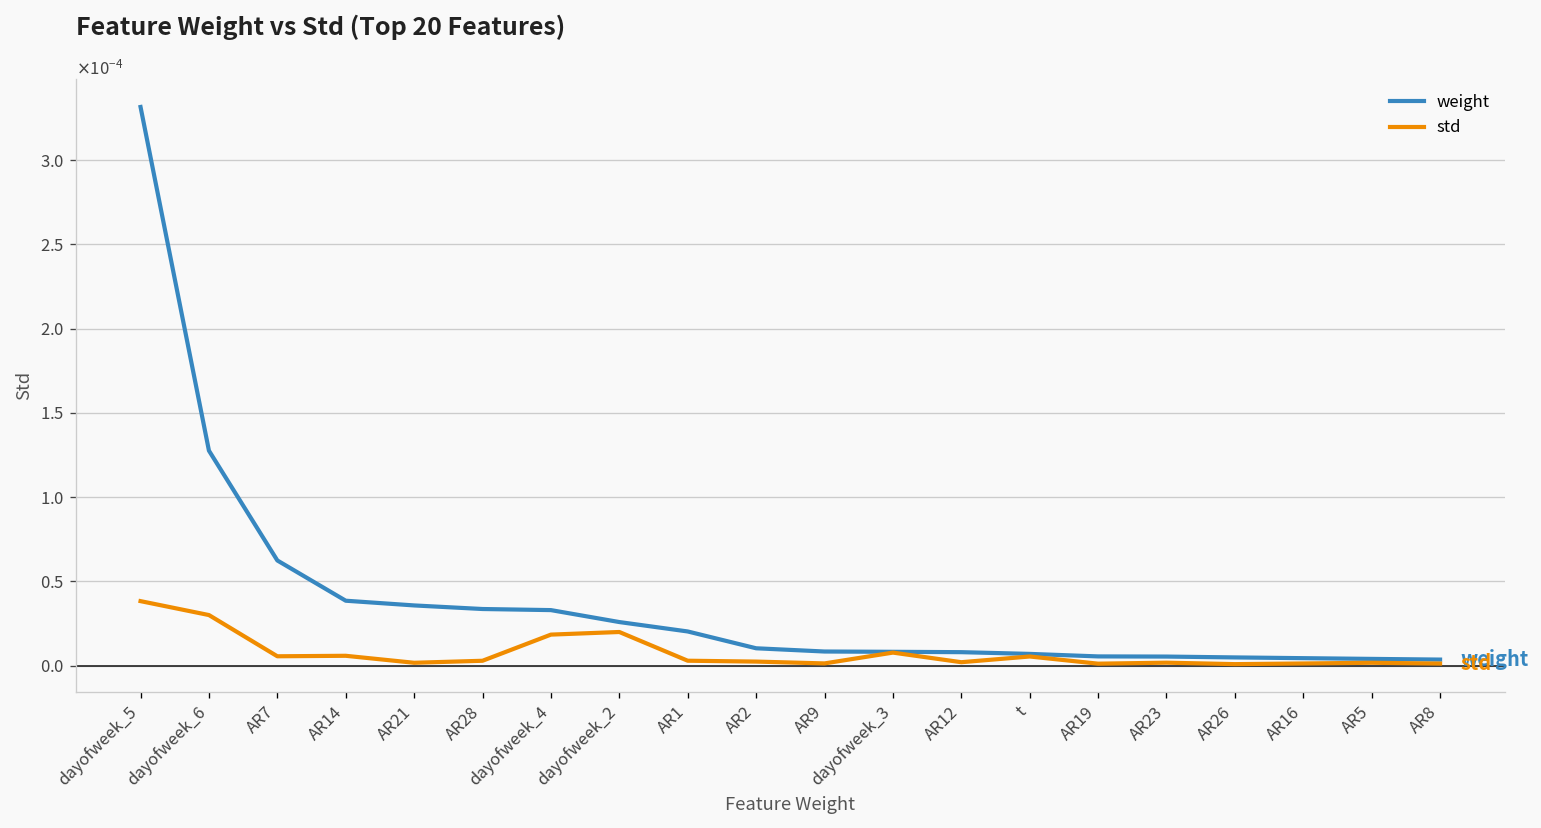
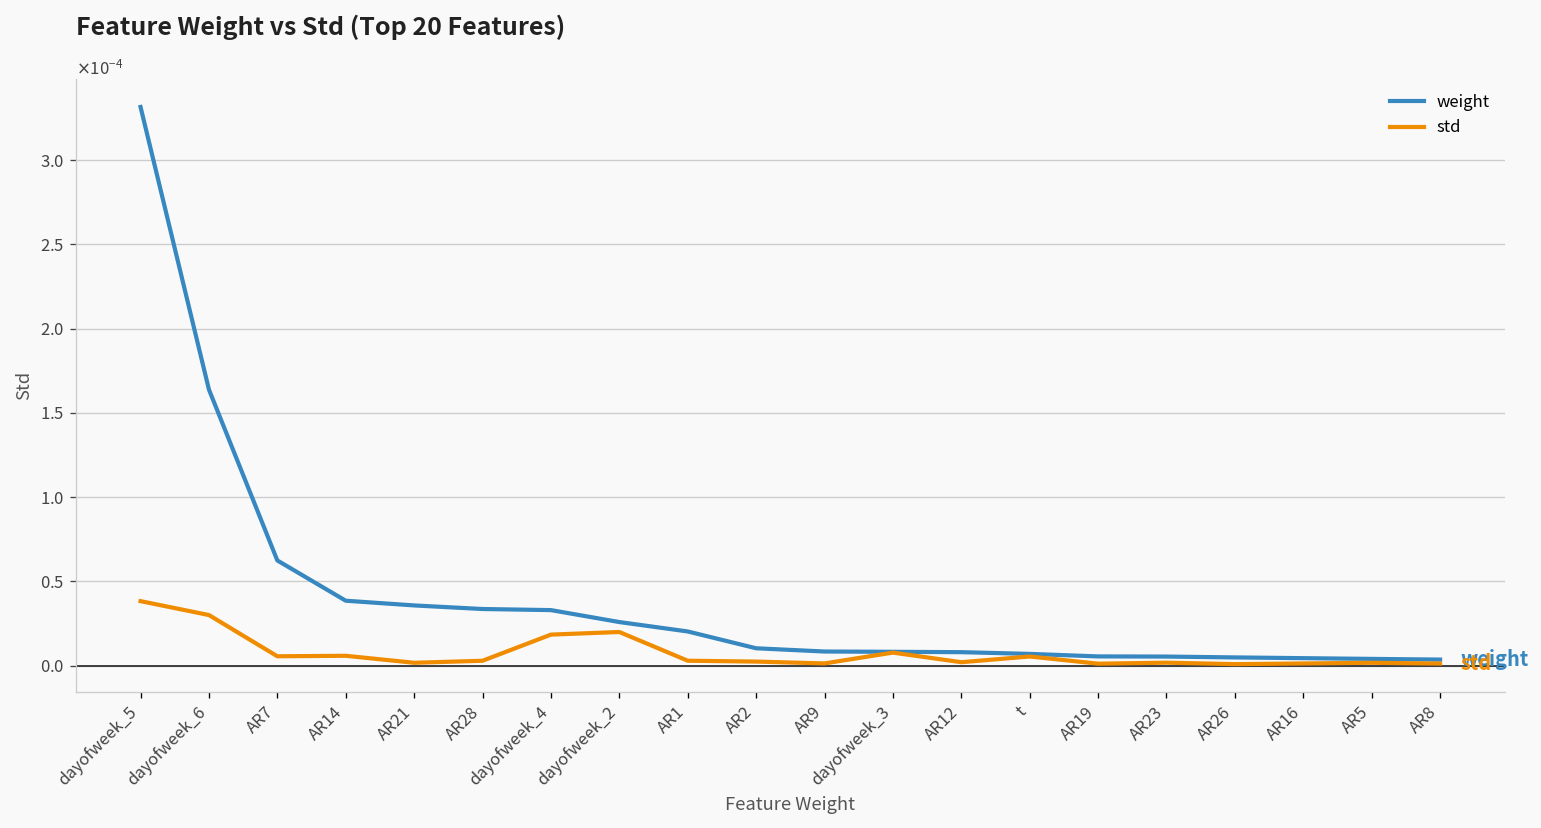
weight, dayofweek_6: 0.000128 -> 0.000164
